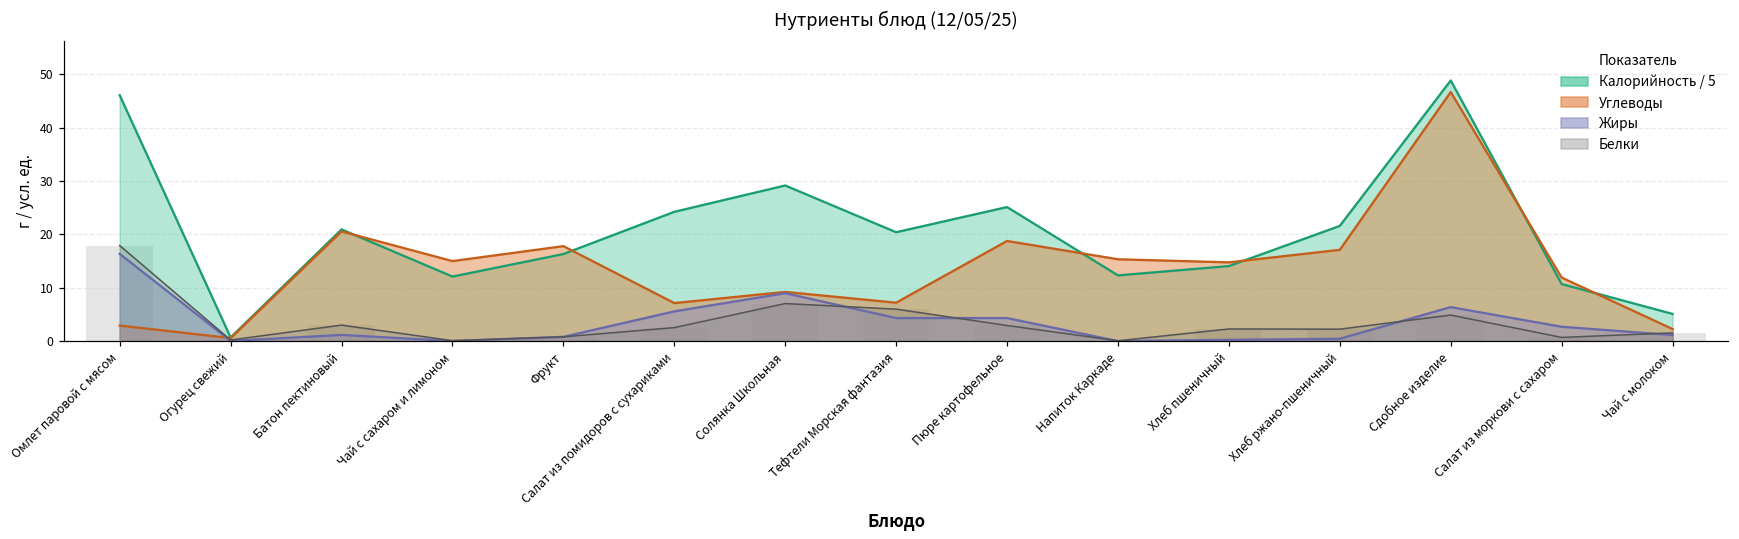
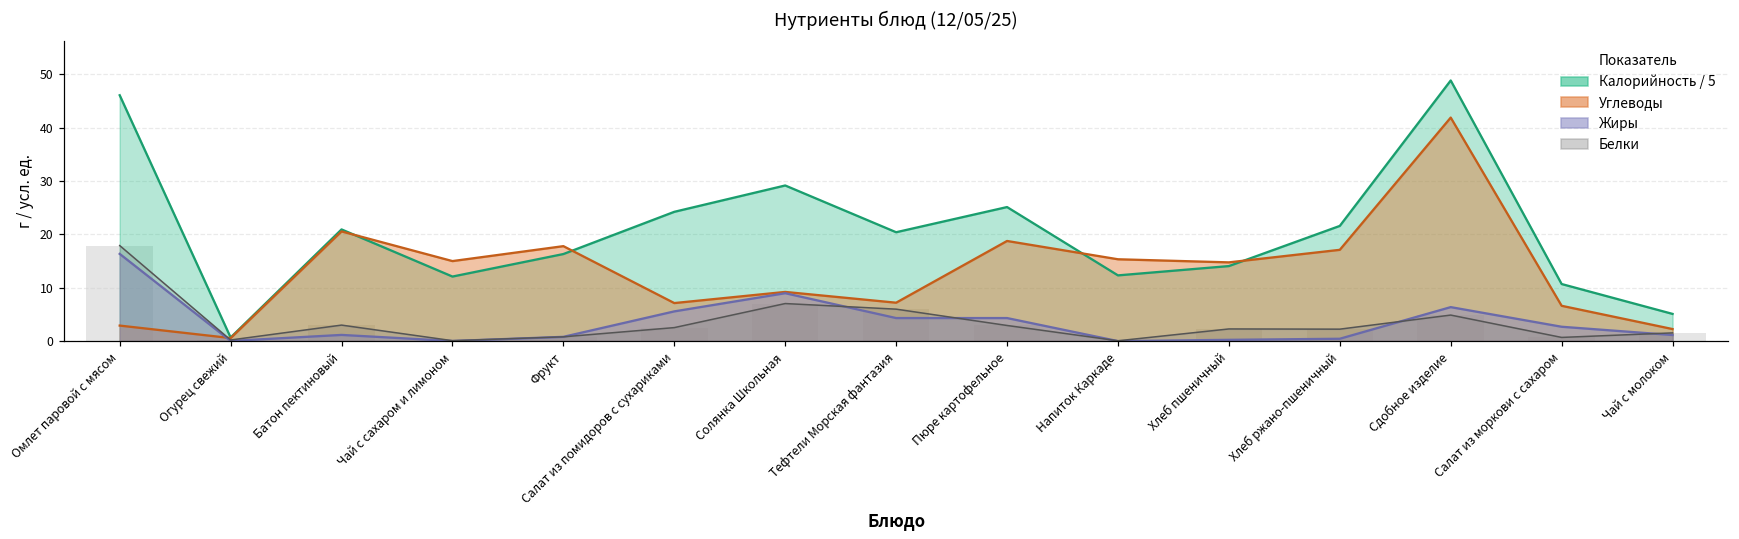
Углеводы, Сдобное изделие: 47 -> 42
Углеводы, Салат из моркови с сахаром: 12 -> 7
